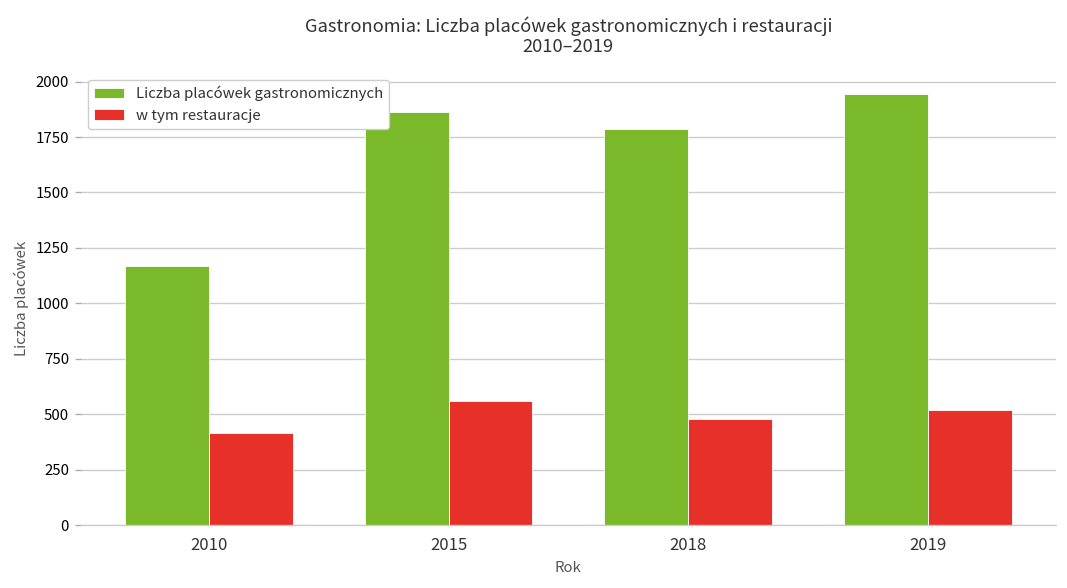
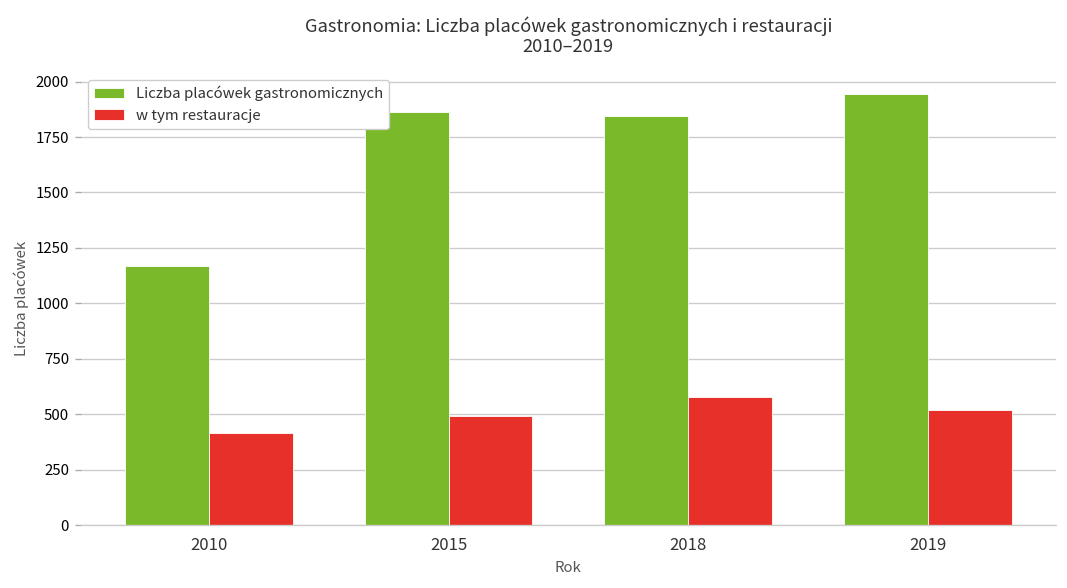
w tym restauracje, 2015: 560 -> 490
Liczba placówek gastronomicznych, 2018: 1780 -> 1840
w tym restauracje, 2018: 480 -> 580
